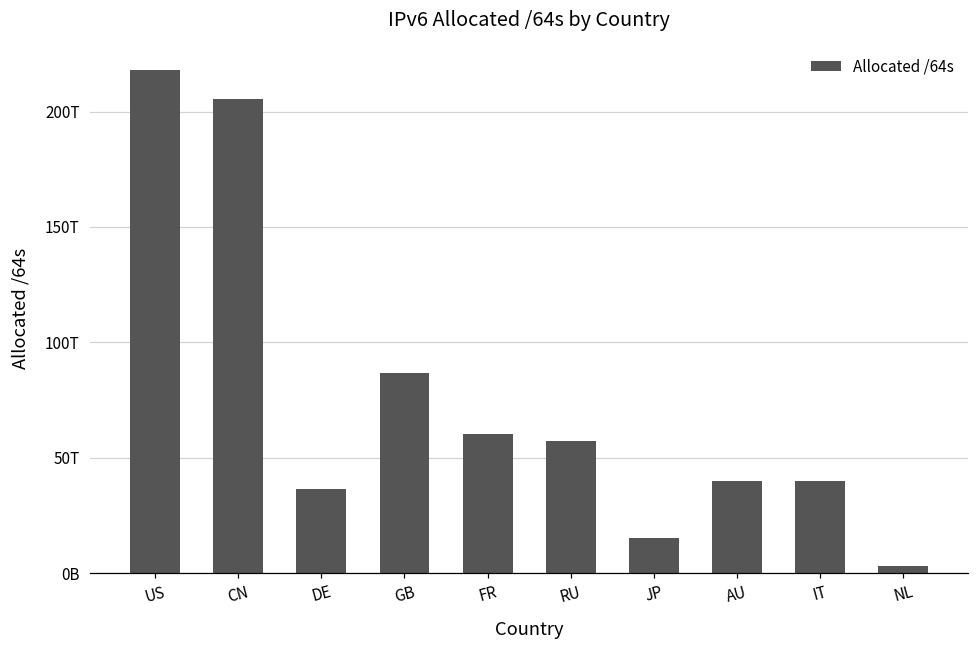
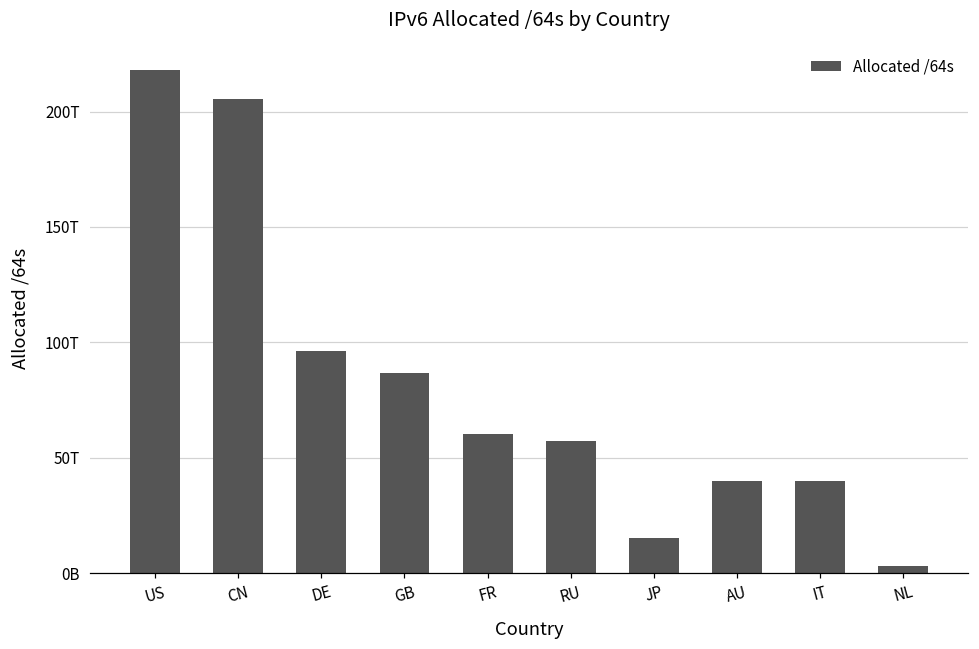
DE: 37T -> 96T
